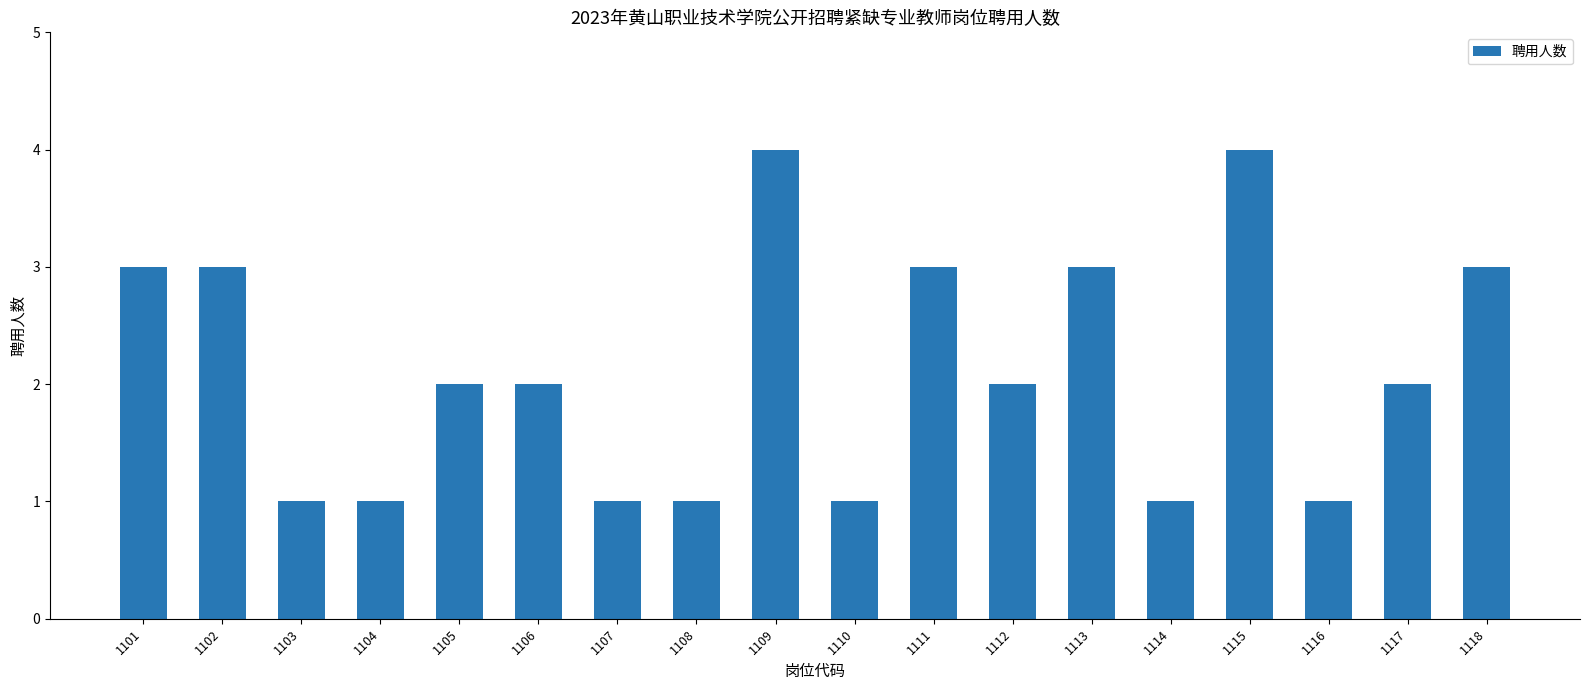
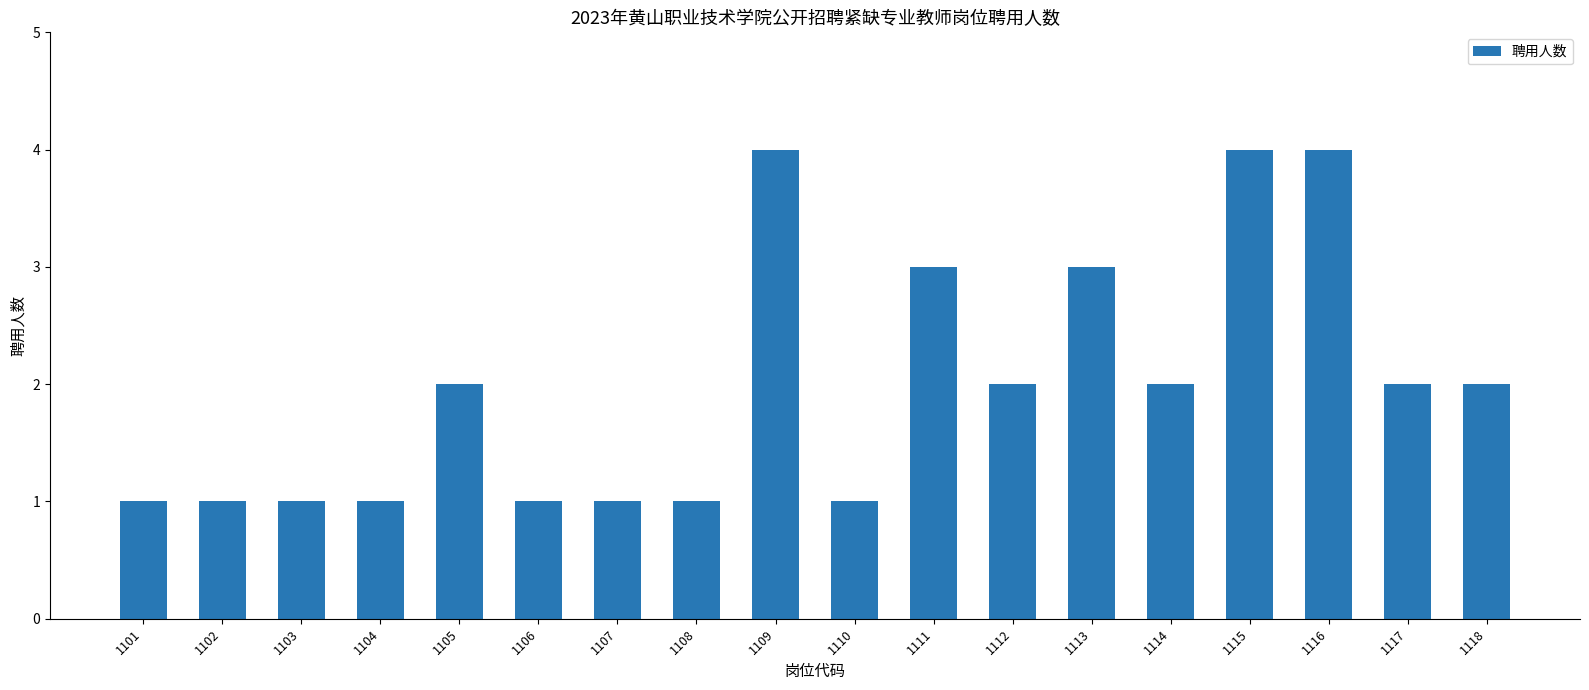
1101: 3 -> 1
1102: 3 -> 1
1106: 2 -> 1
1114: 1 -> 2
1116: 1 -> 4
1118: 3 -> 2
